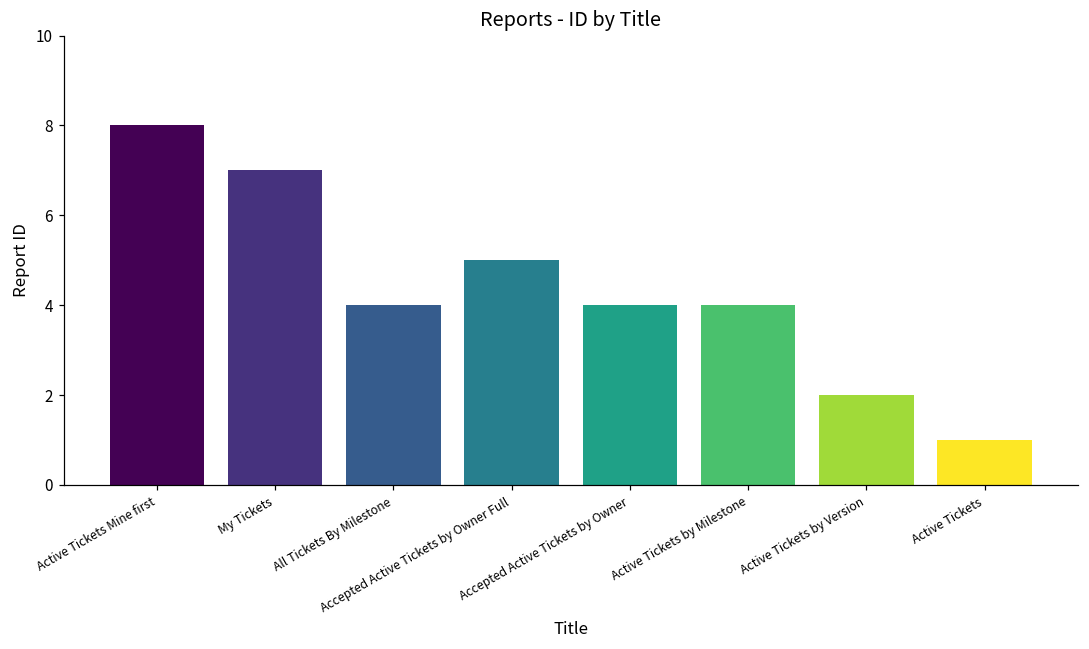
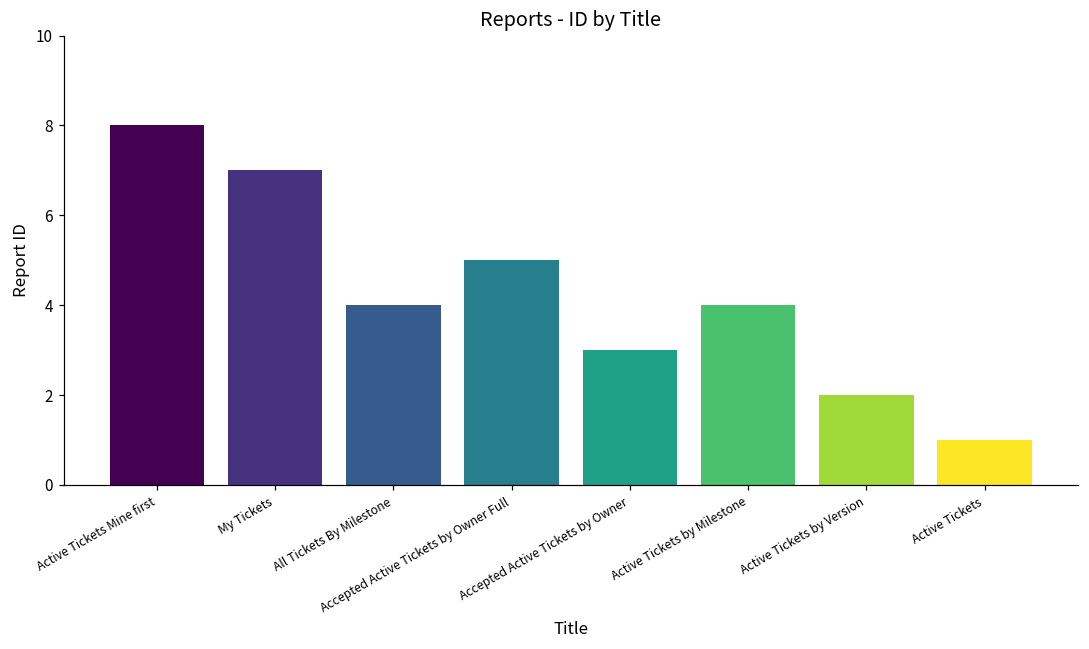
Accepted Active Tickets by Owner: 4 -> 3
